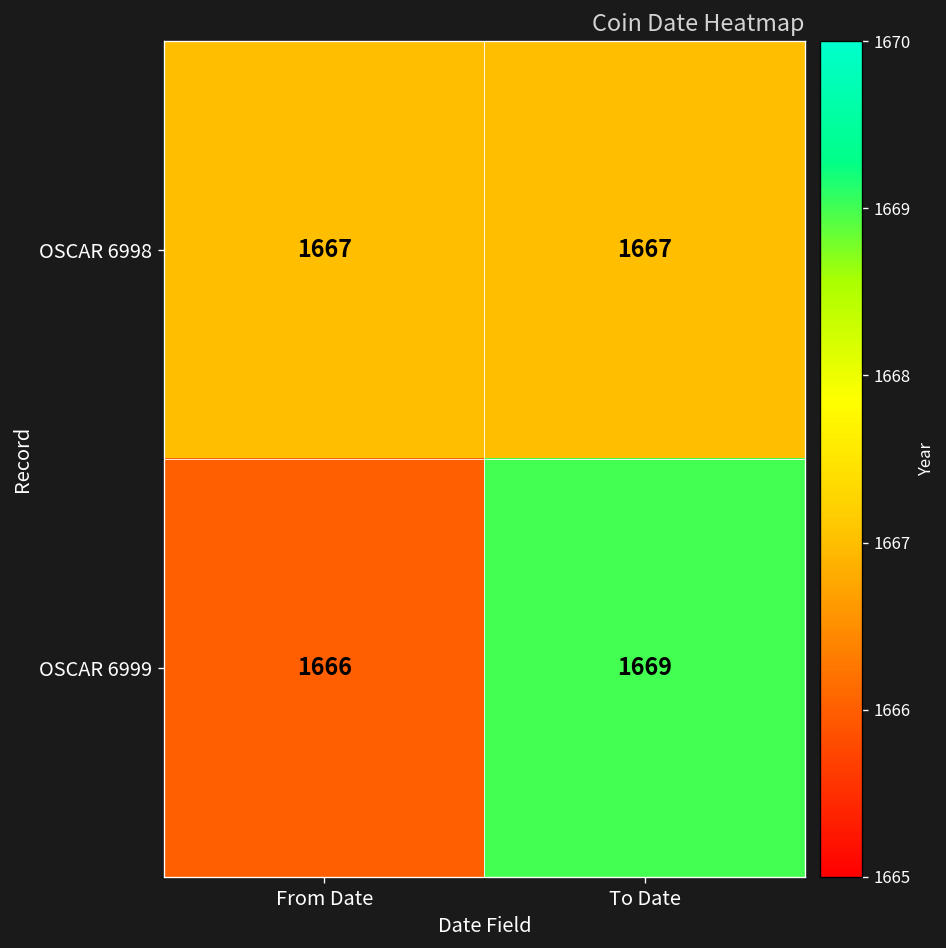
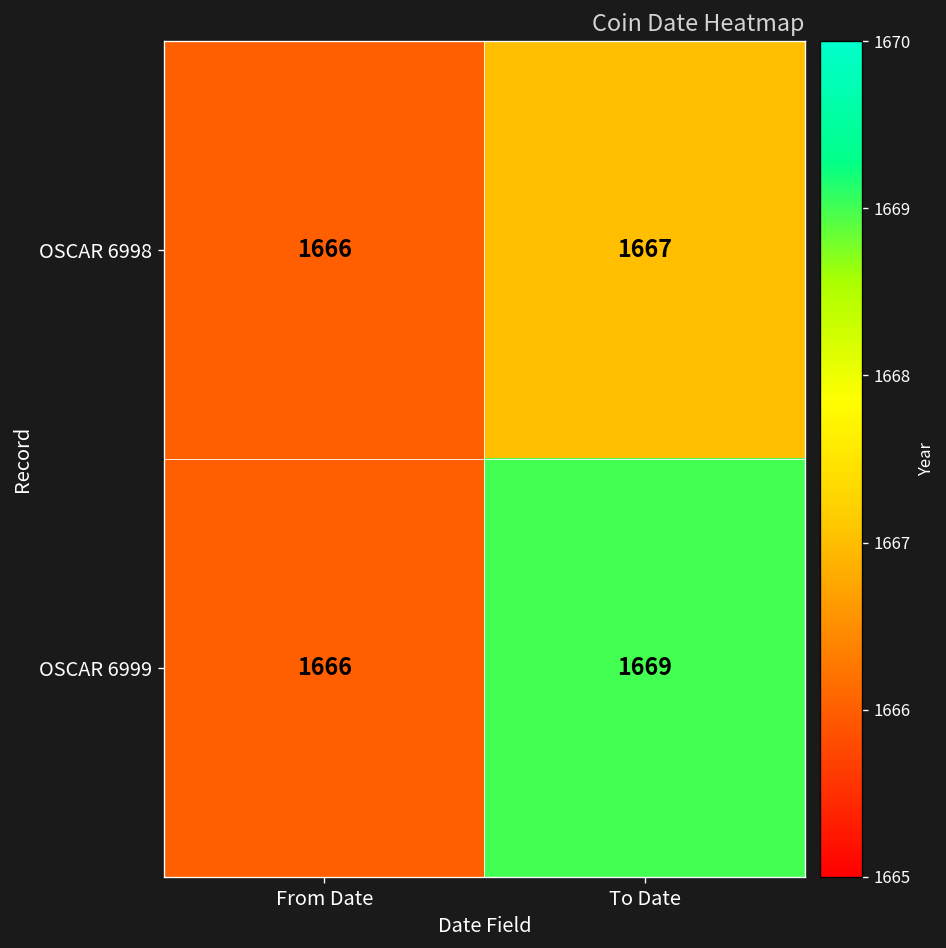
OSCAR 6998, From Date: 1667 -> 1666
